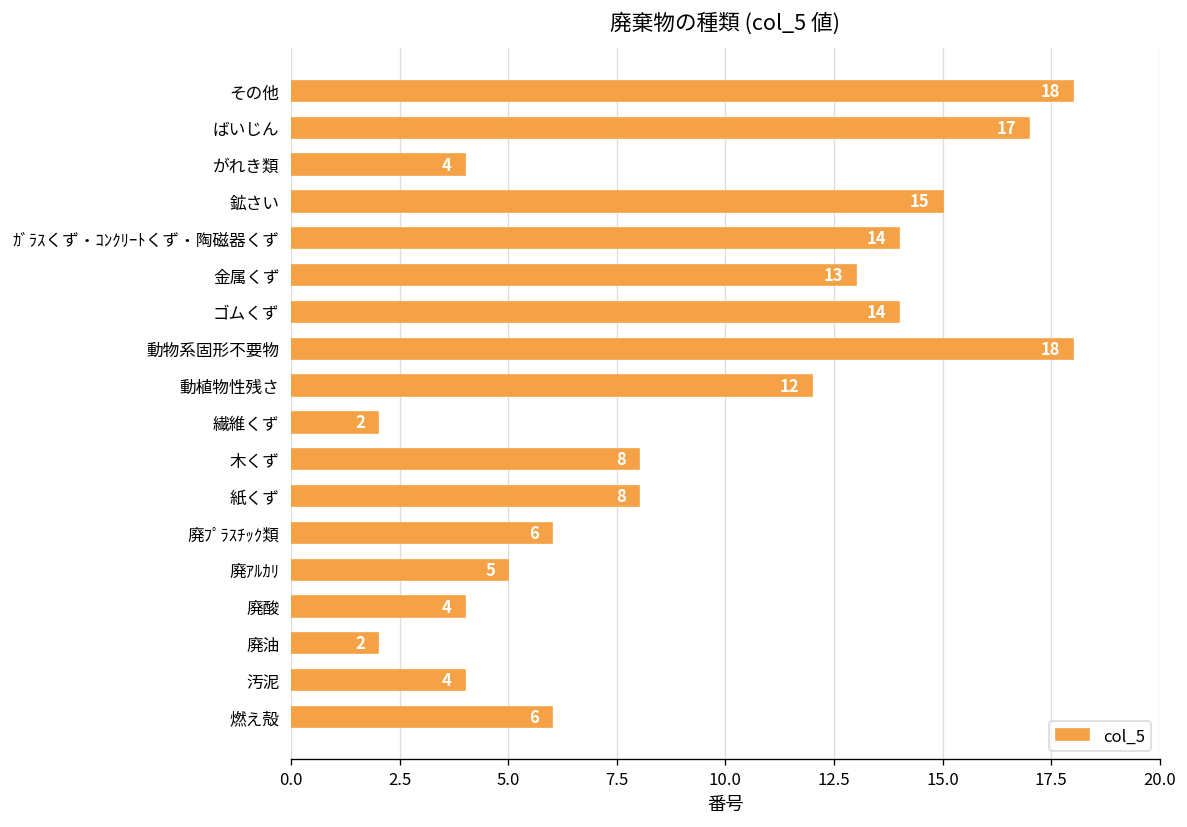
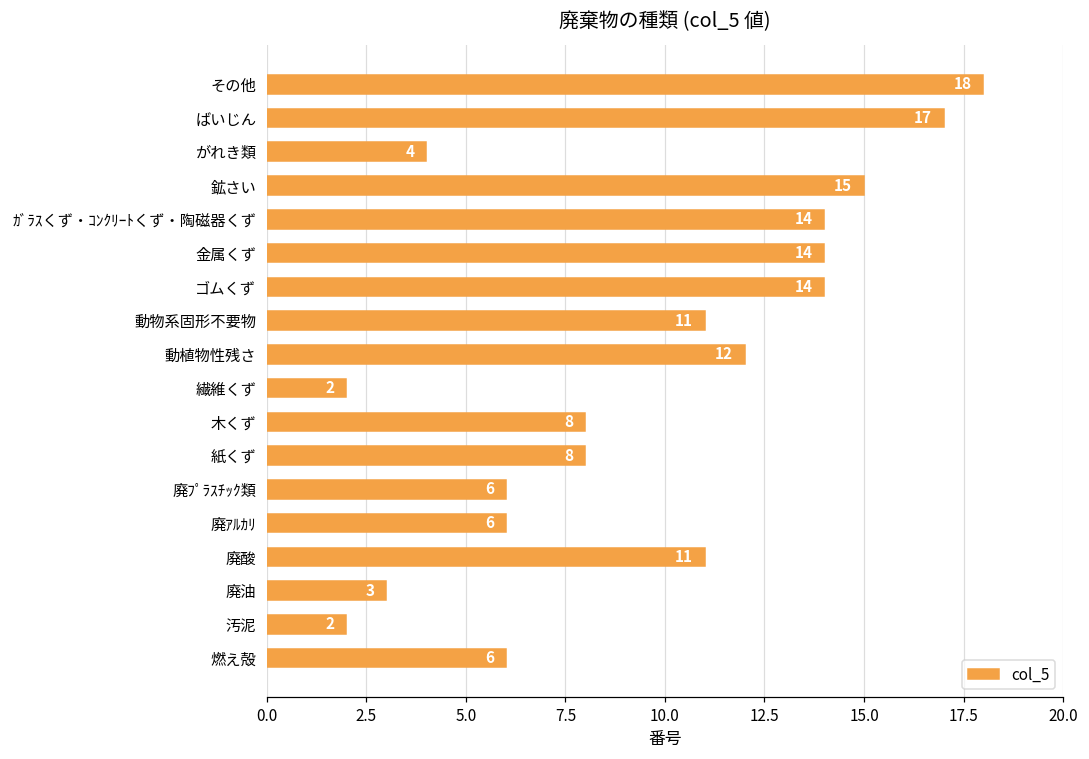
金属くず: 13 -> 14
動物系固形不要物: 18 -> 11
廃ｱﾙｶﾘ: 5 -> 6
廃酸: 4 -> 11
廃油: 2 -> 3
汚泥: 4 -> 2
